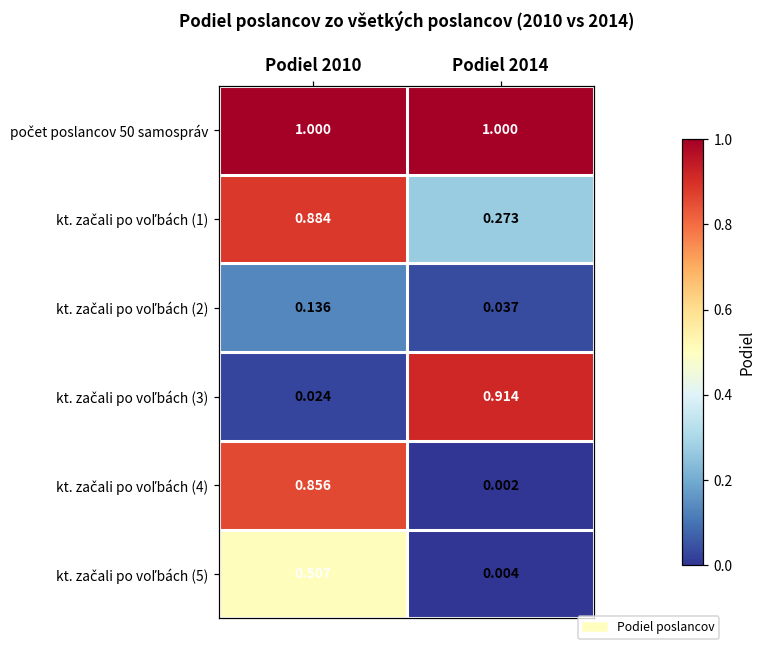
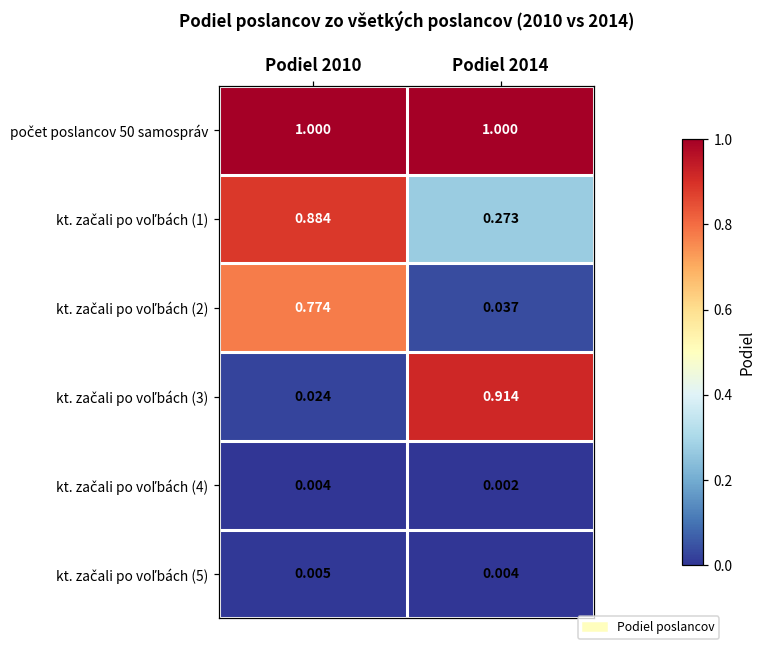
kt. začali po voľbách (2), Podiel 2010: 0.136 -> 0.774
kt. začali po voľbách (4), Podiel 2010: 0.856 -> 0.004
kt. začali po voľbách (5), Podiel 2010: 0.507 -> 0.005
